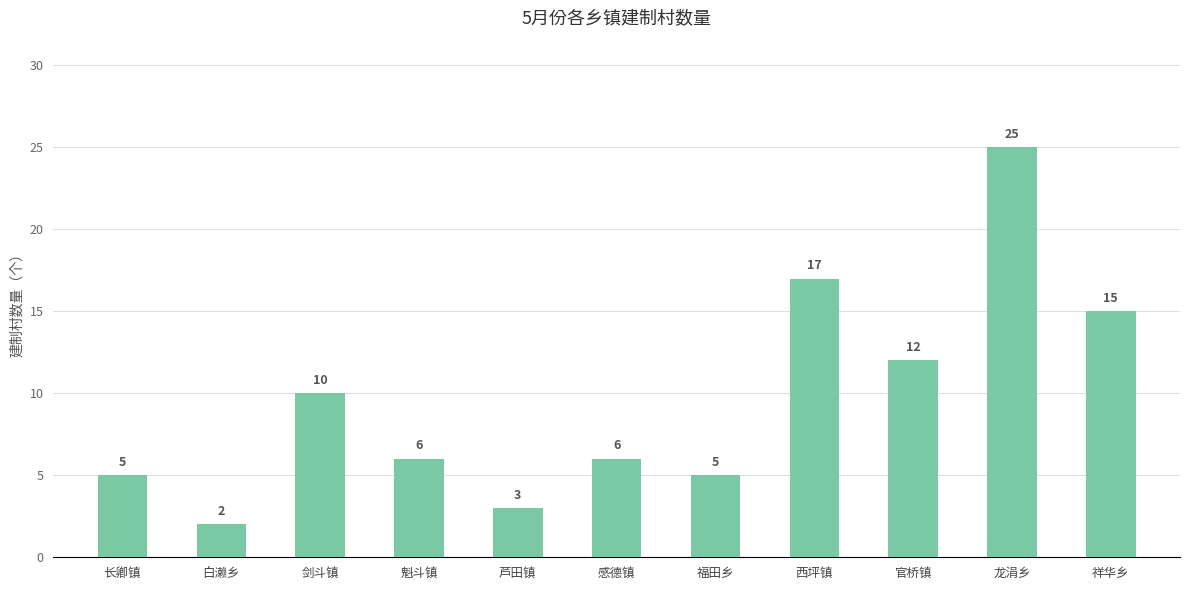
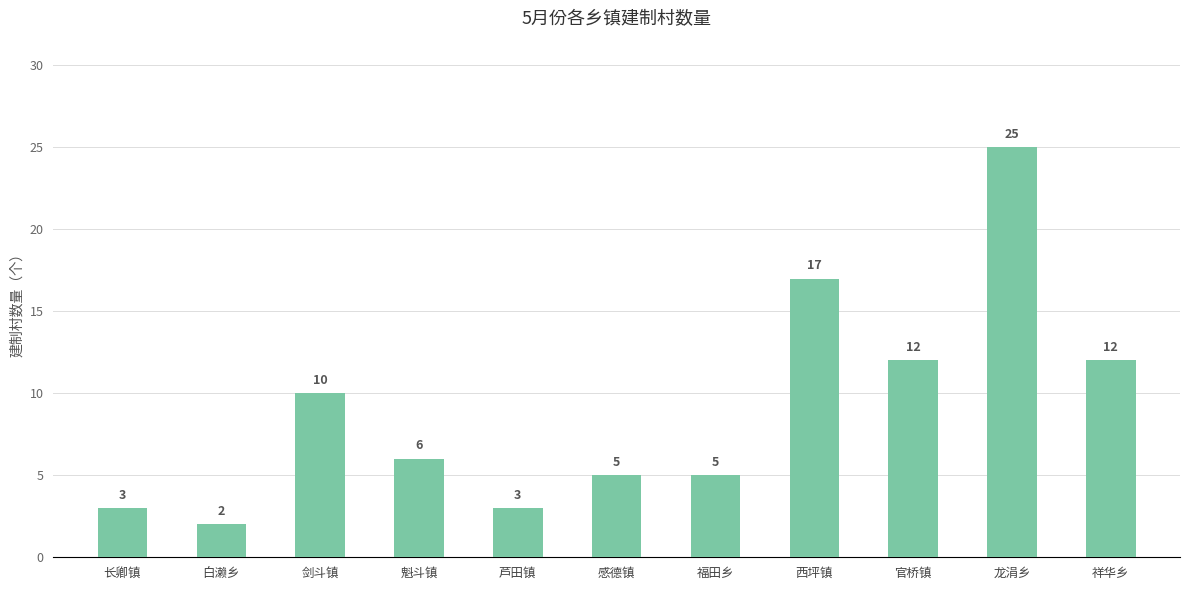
长卿镇: 5 -> 3
感德镇: 6 -> 5
祥华乡: 15 -> 12
